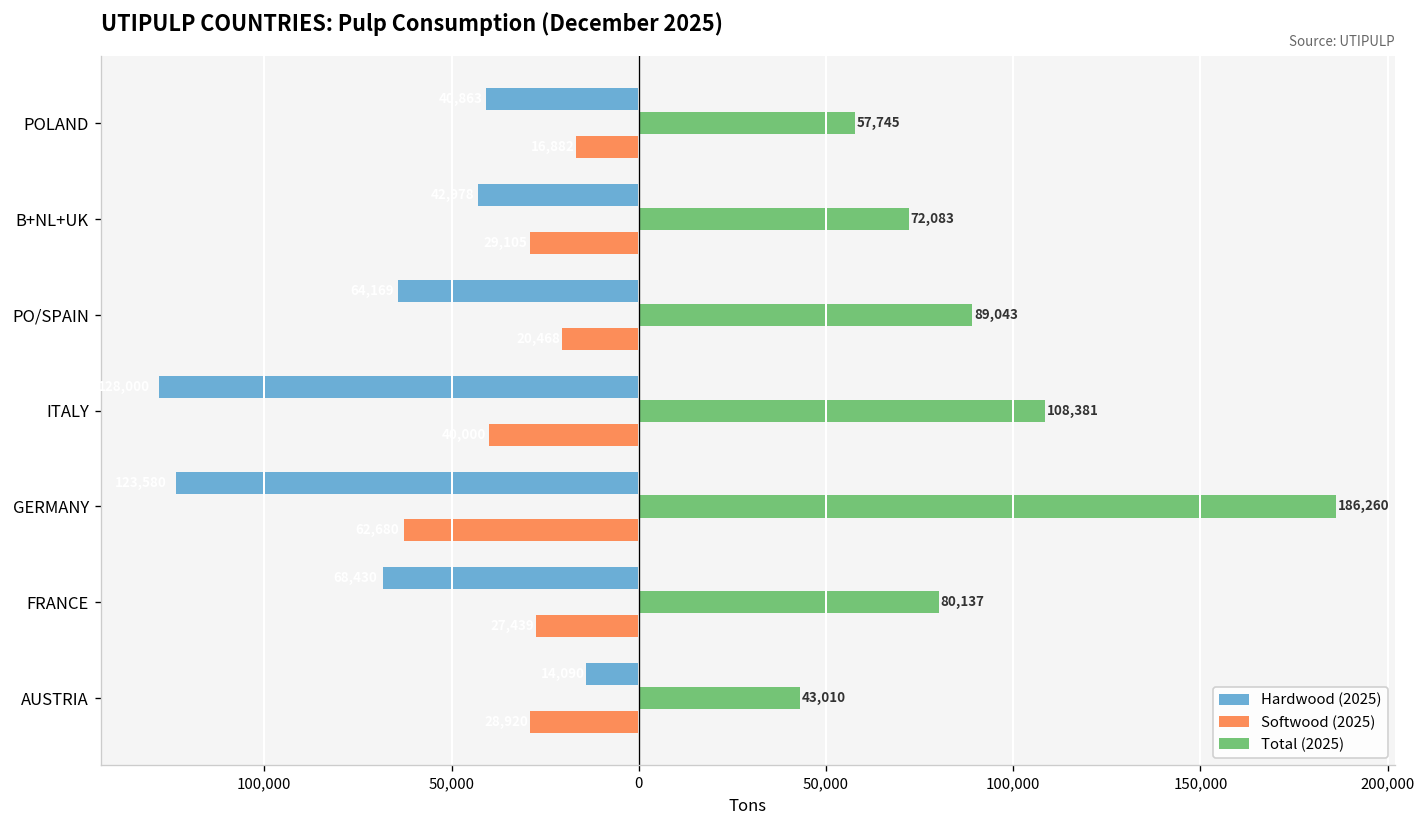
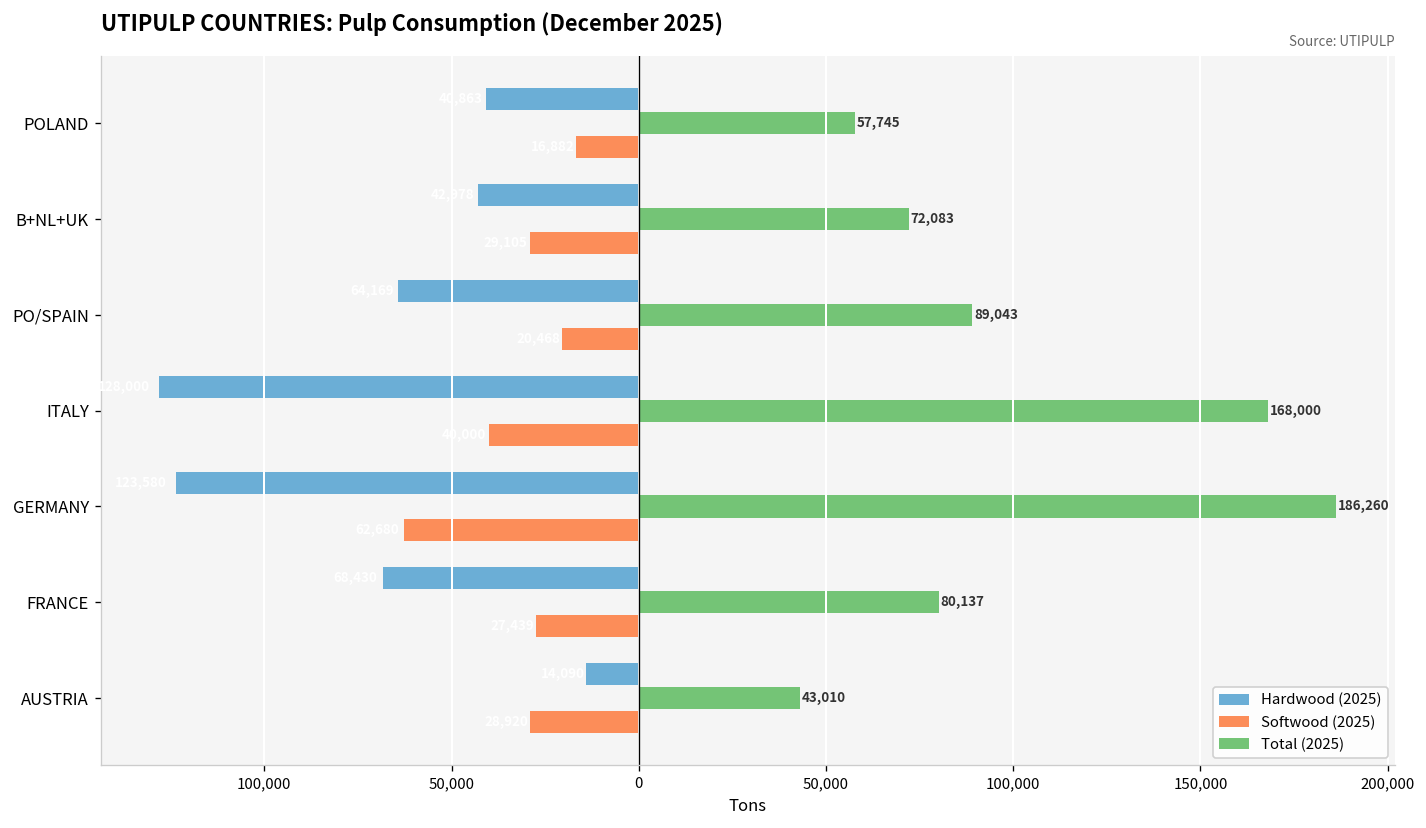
Total (2025), ITALY: 108,381 -> 168,000
